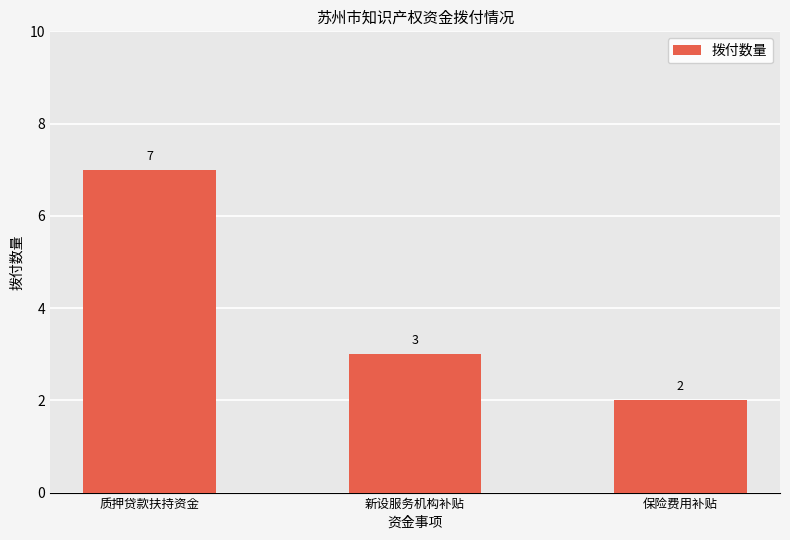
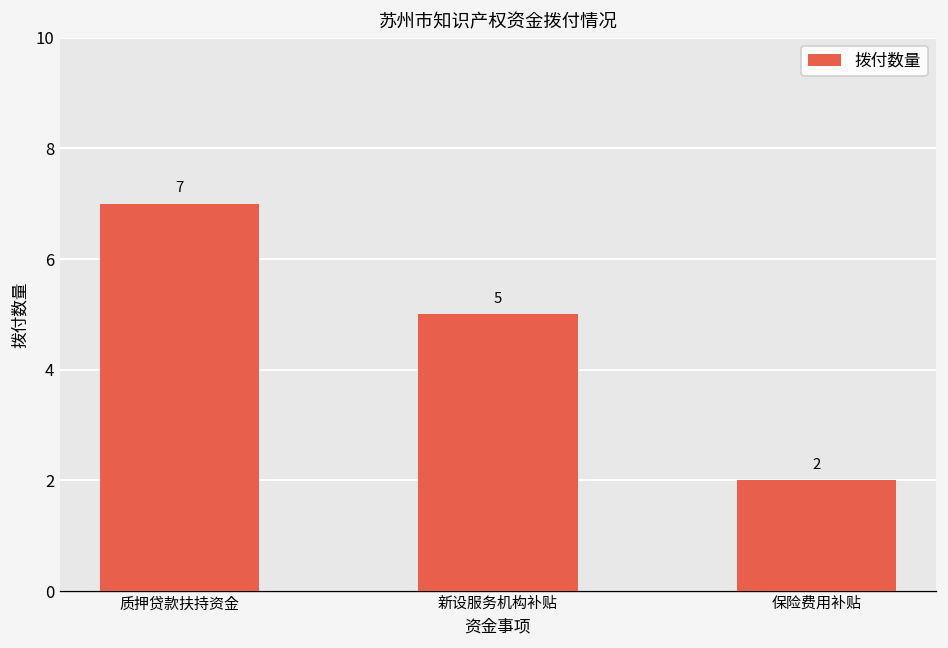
新设服务机构补贴: 3 -> 5
